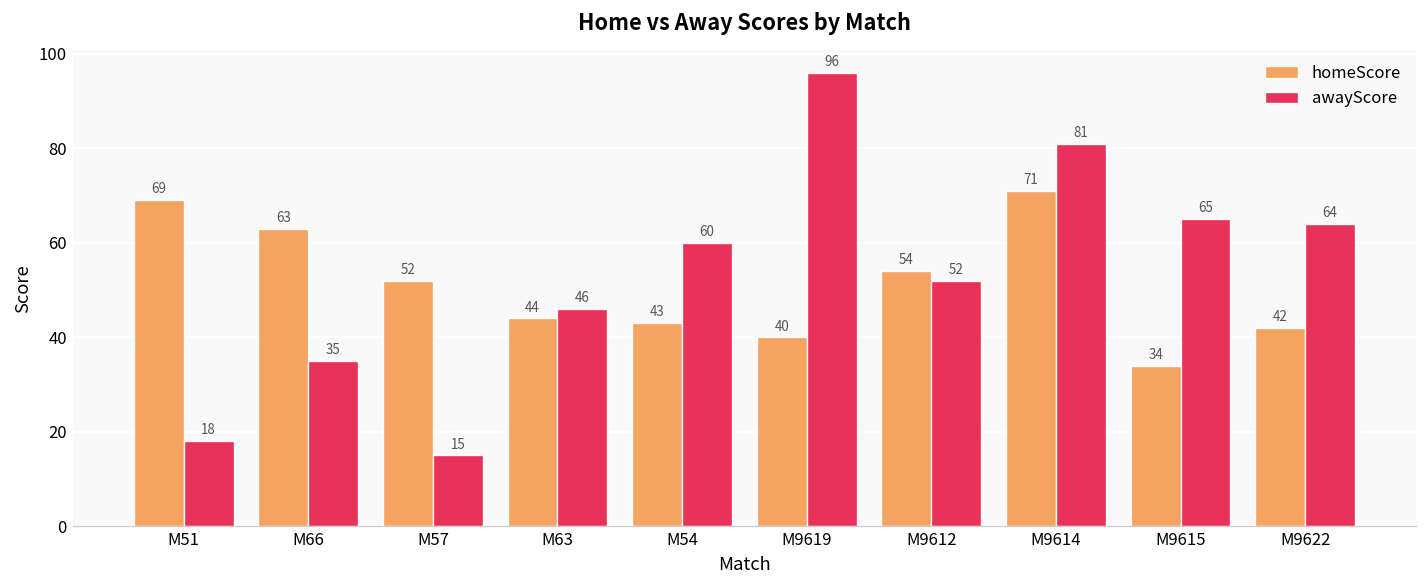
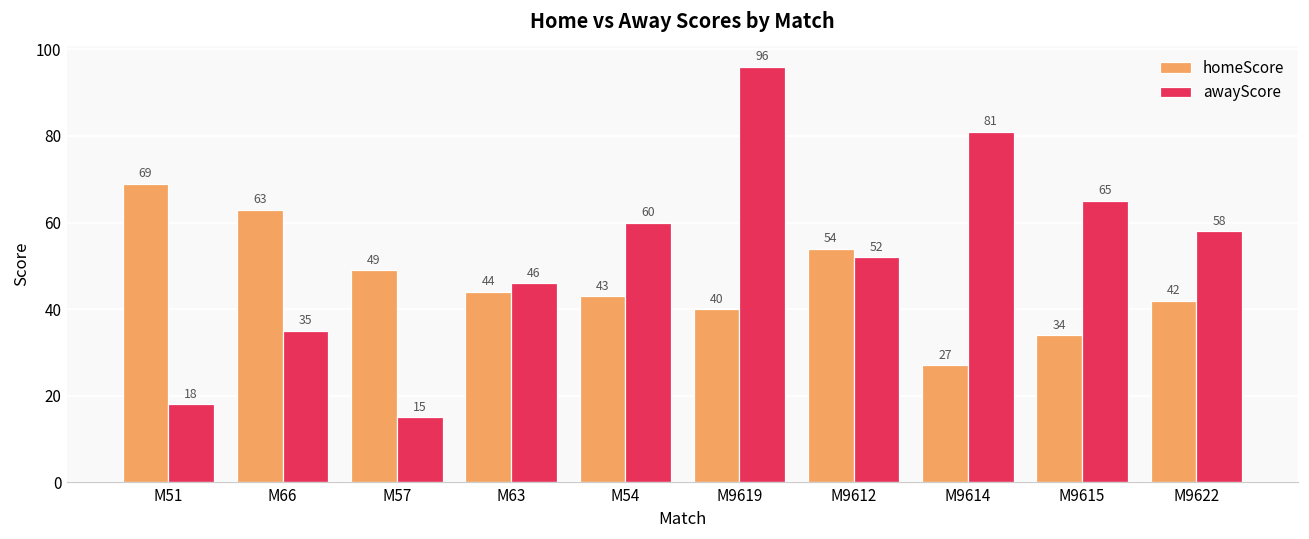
homeScore, M57: 52 -> 49
homeScore, M9614: 71 -> 27
awayScore, M9622: 64 -> 58
